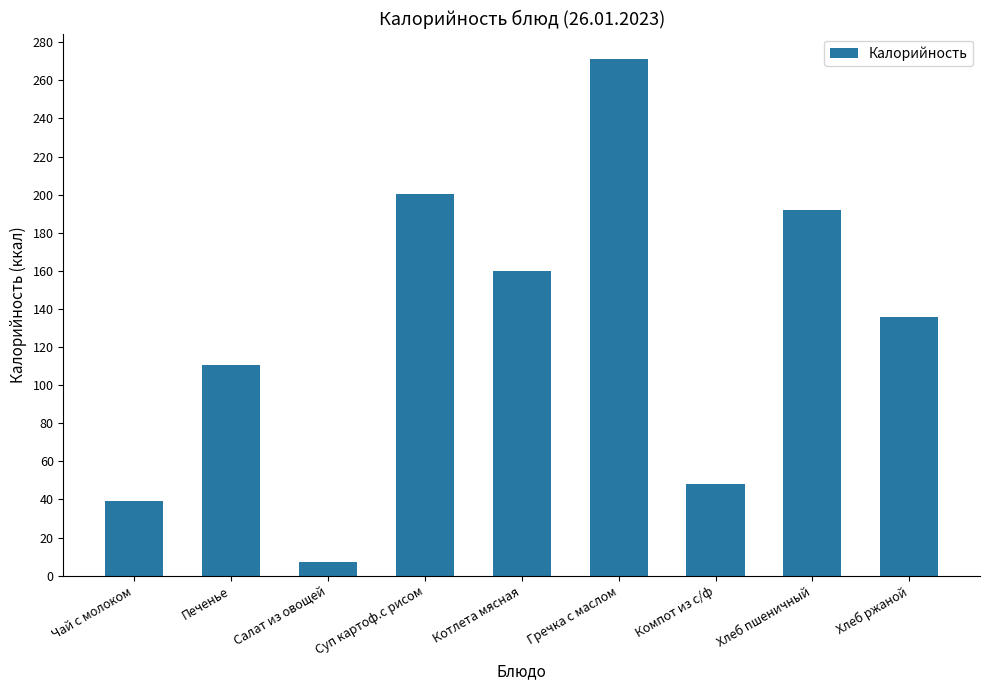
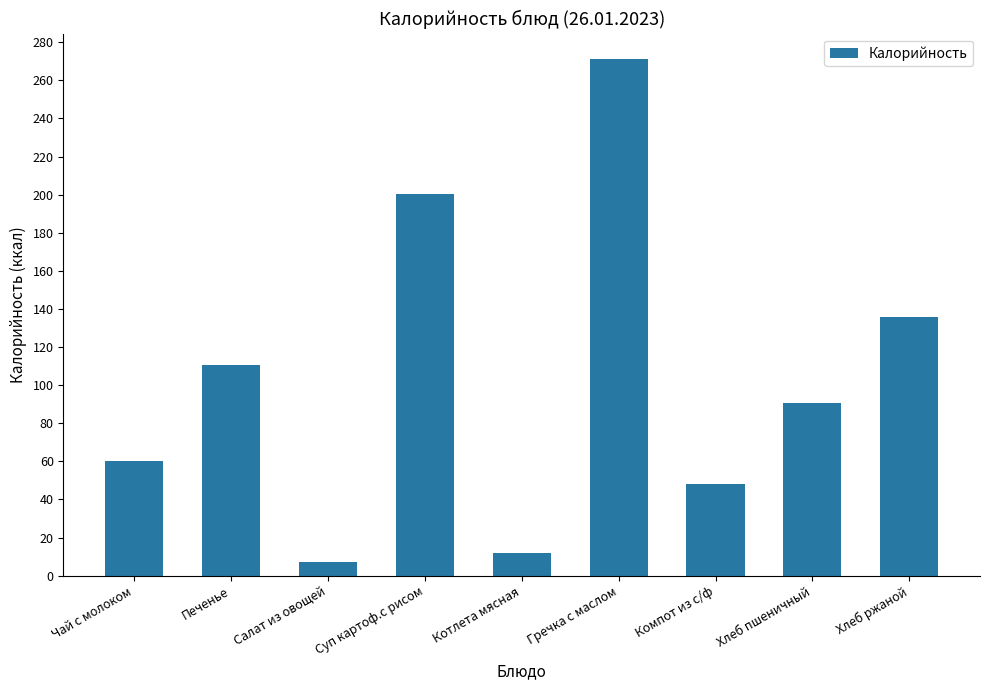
Чай с молоком: 39 -> 60
Котлета мясная: 160 -> 12
Хлеб пшеничный: 192 -> 90
